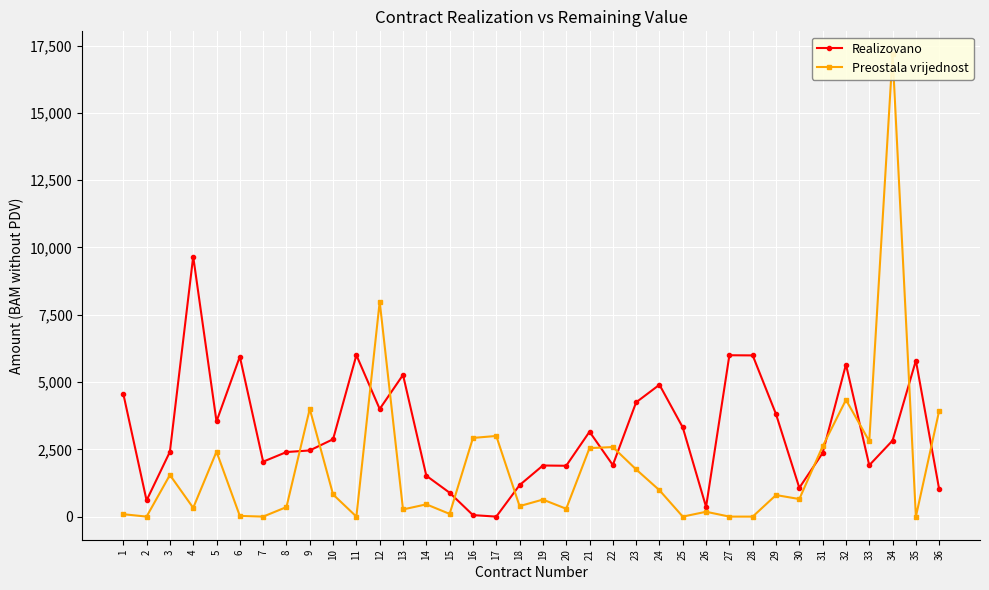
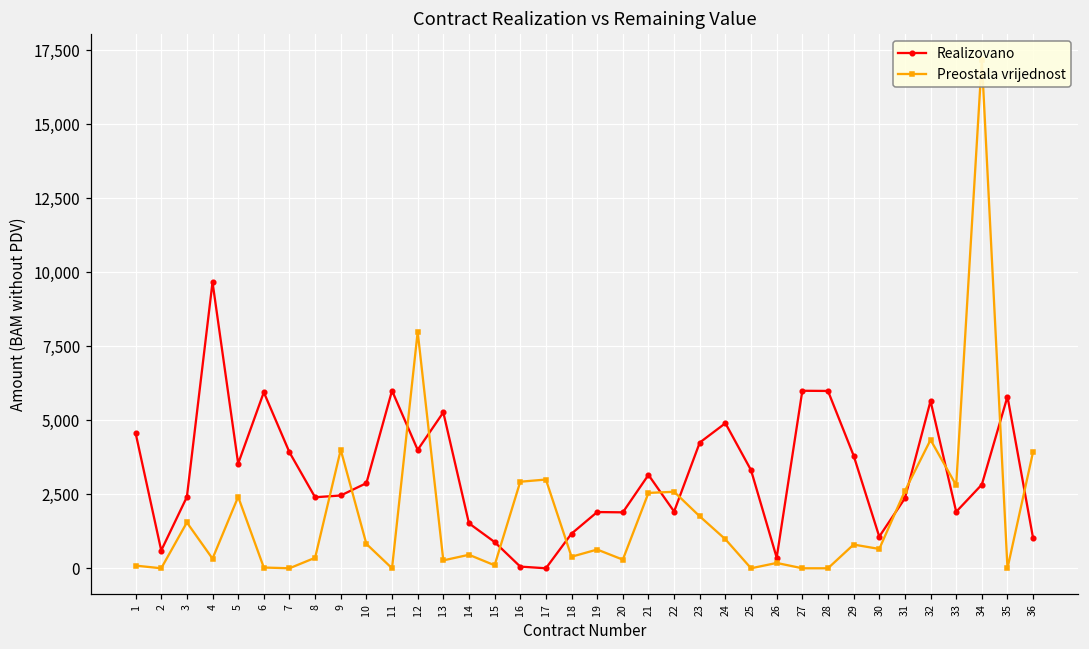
Realizovano, 7: 2,000 -> 3,900
